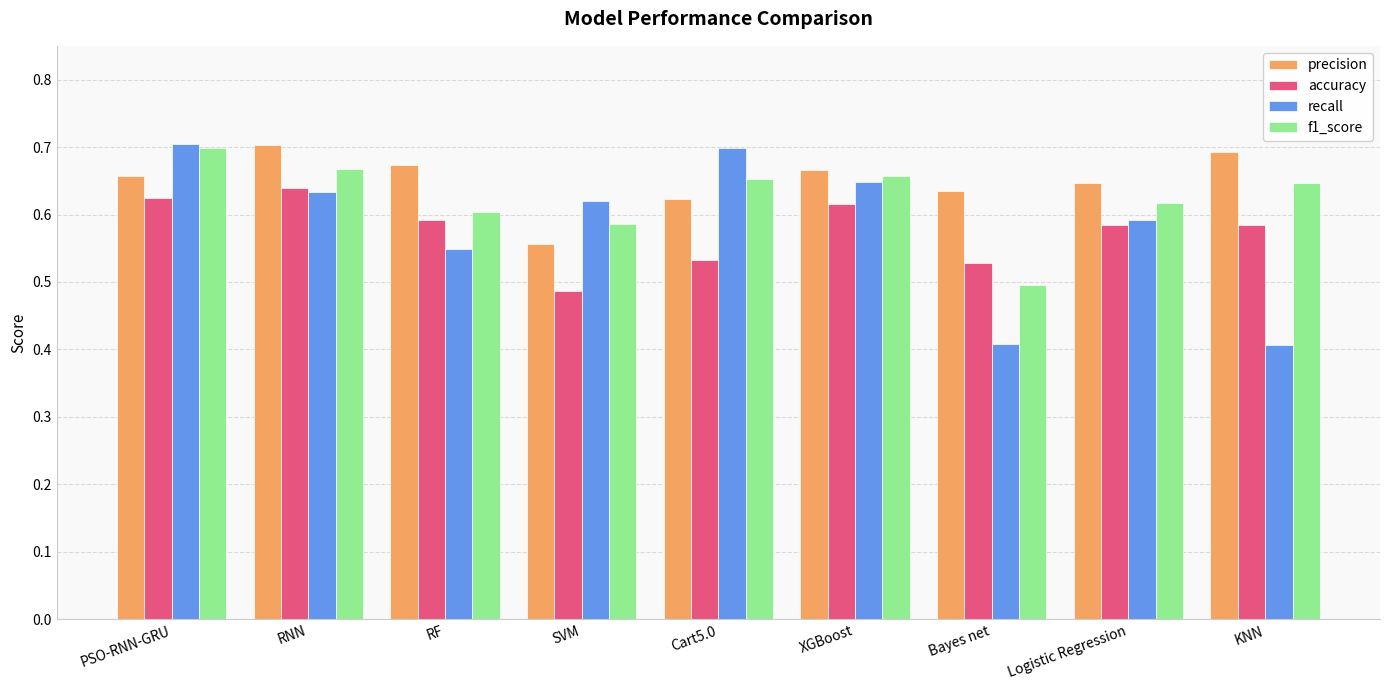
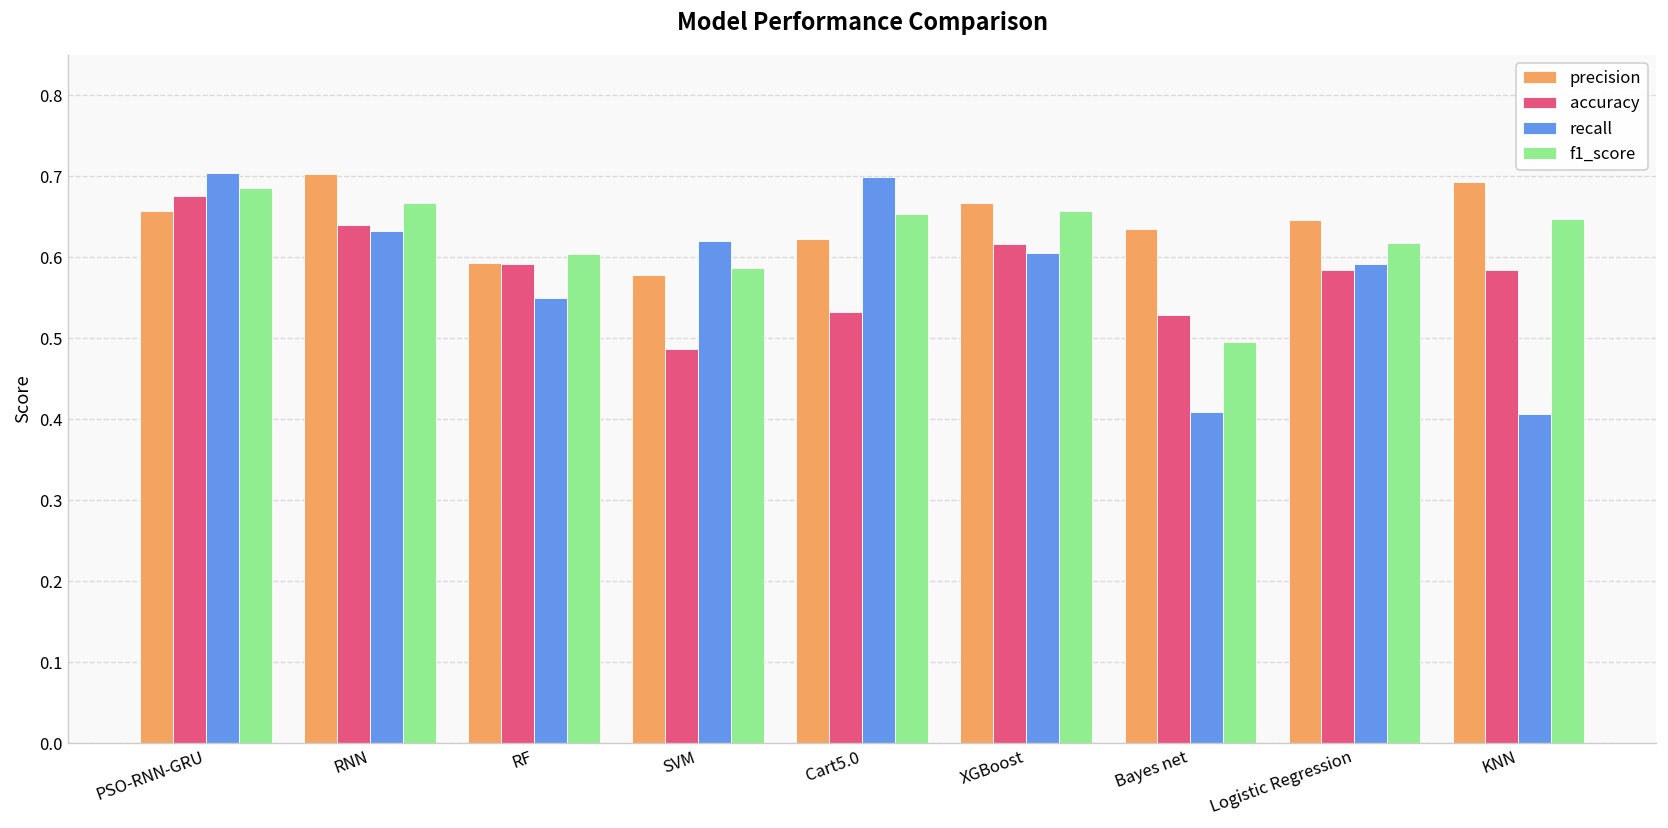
accuracy, PSO-RNN-GRU: 0.62 -> 0.68
f1_score, PSO-RNN-GRU: 0.70 -> 0.69
precision, RF: 0.67 -> 0.59
precision, SVM: 0.56 -> 0.58
recall, XGBoost: 0.65 -> 0.61
